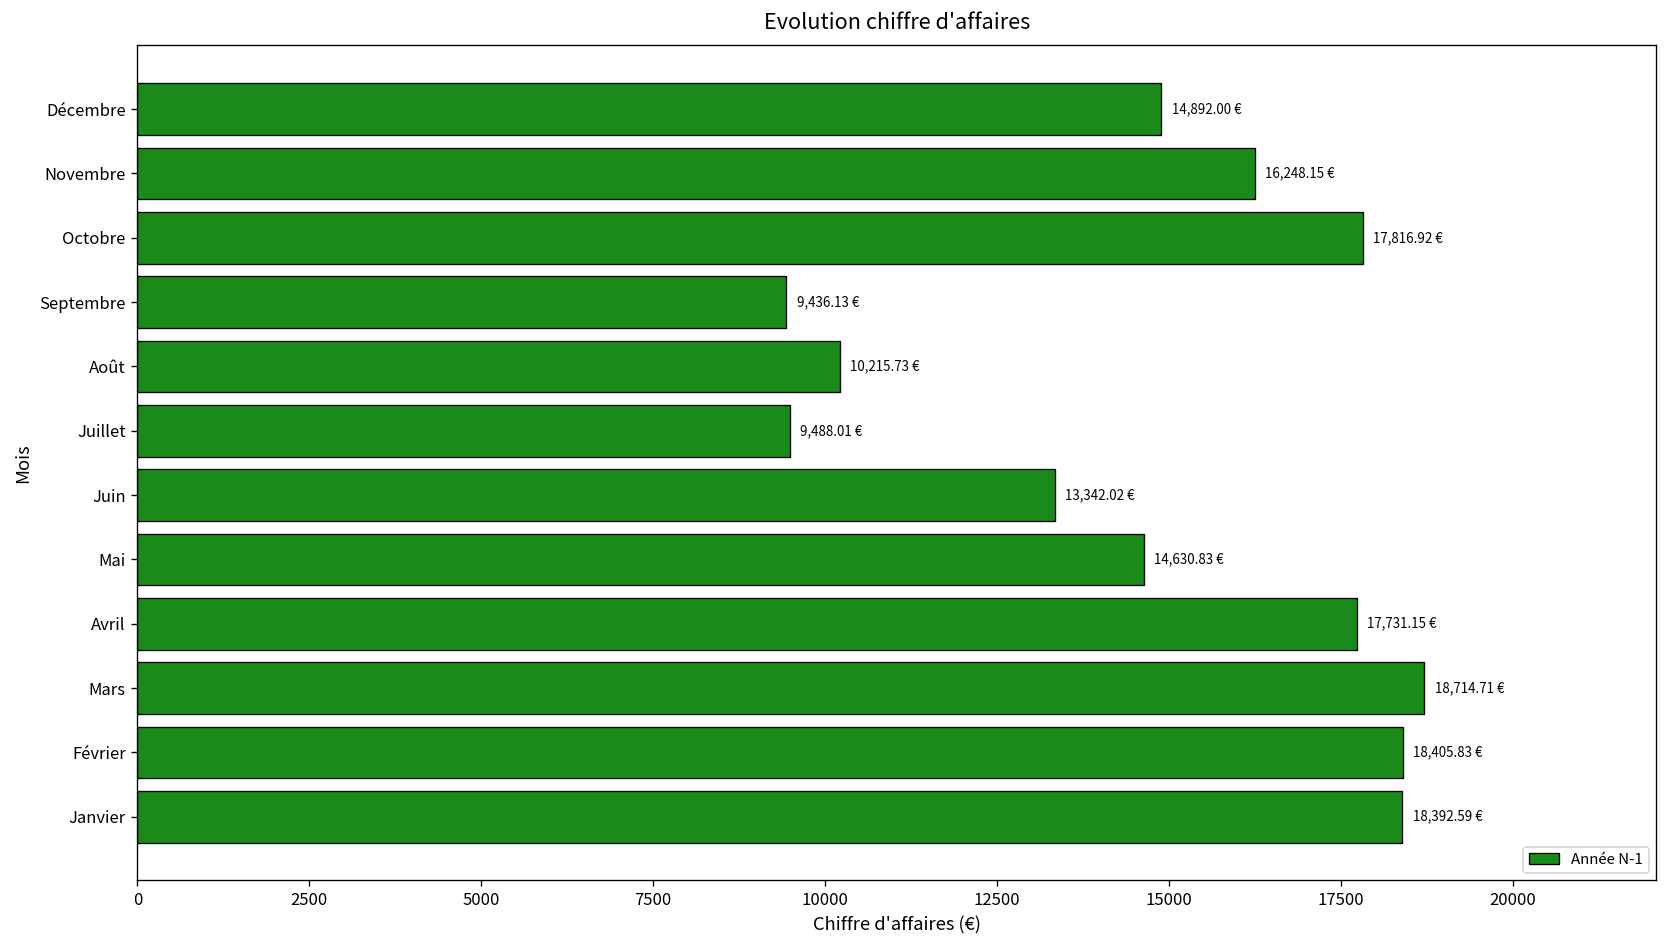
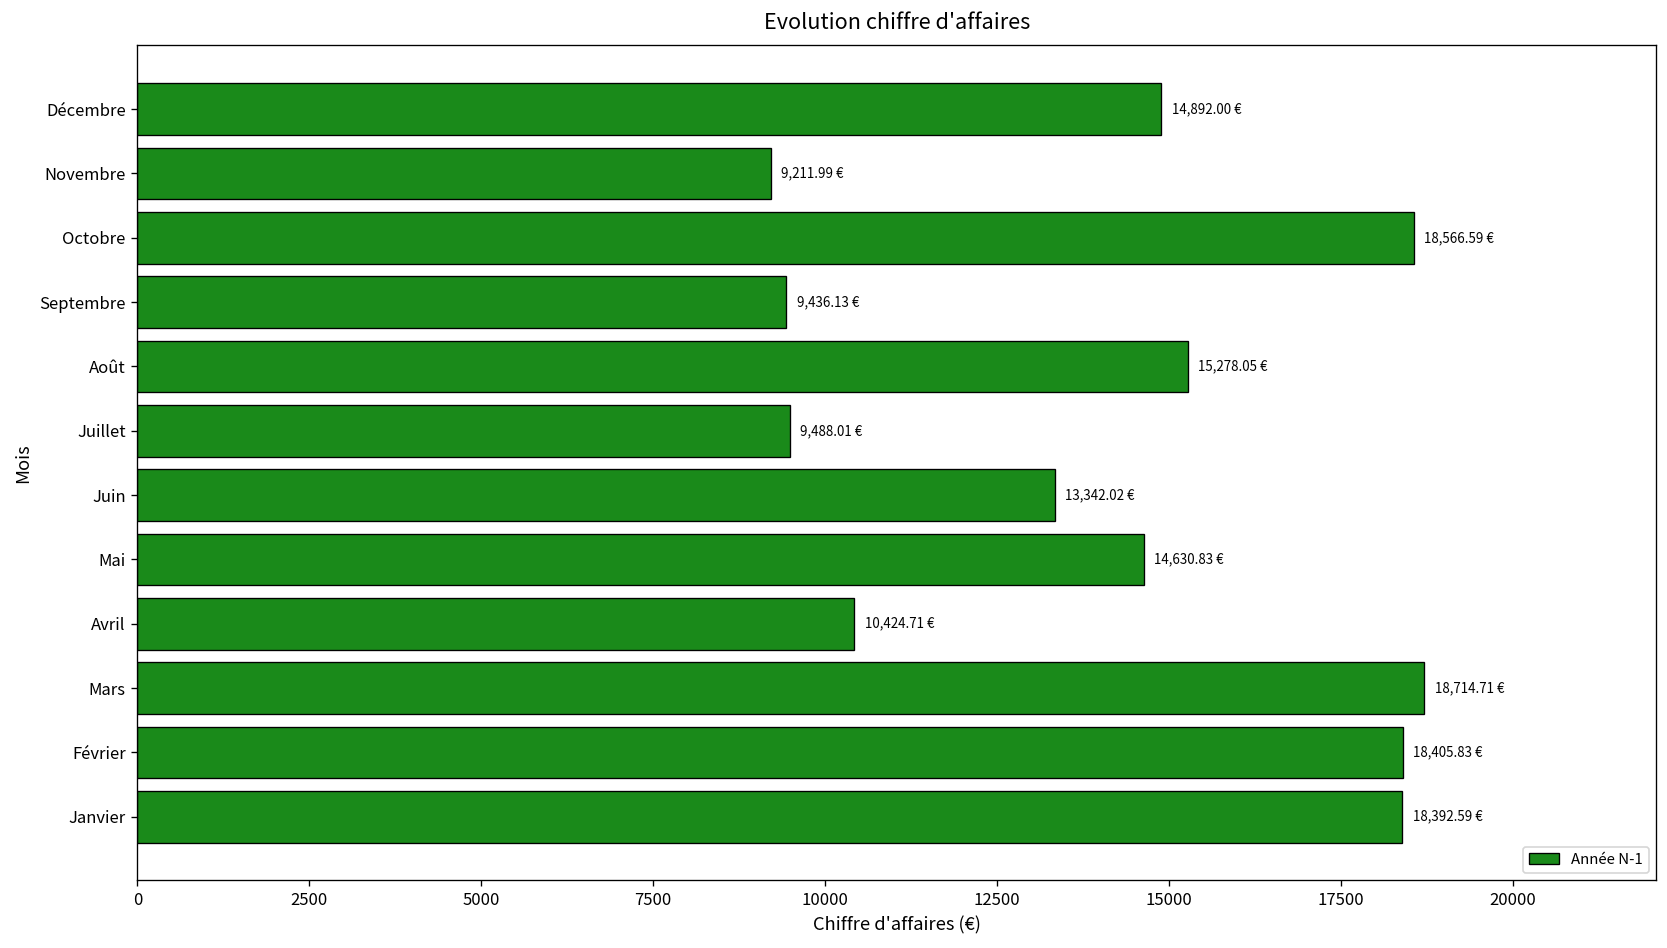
Novembre: 16,248.15 -> 9,211.99
Octobre: 17,816.92 -> 18,566.59
Août: 10,215.73 -> 15,278.05
Avril: 17,731.15 -> 10,424.71
